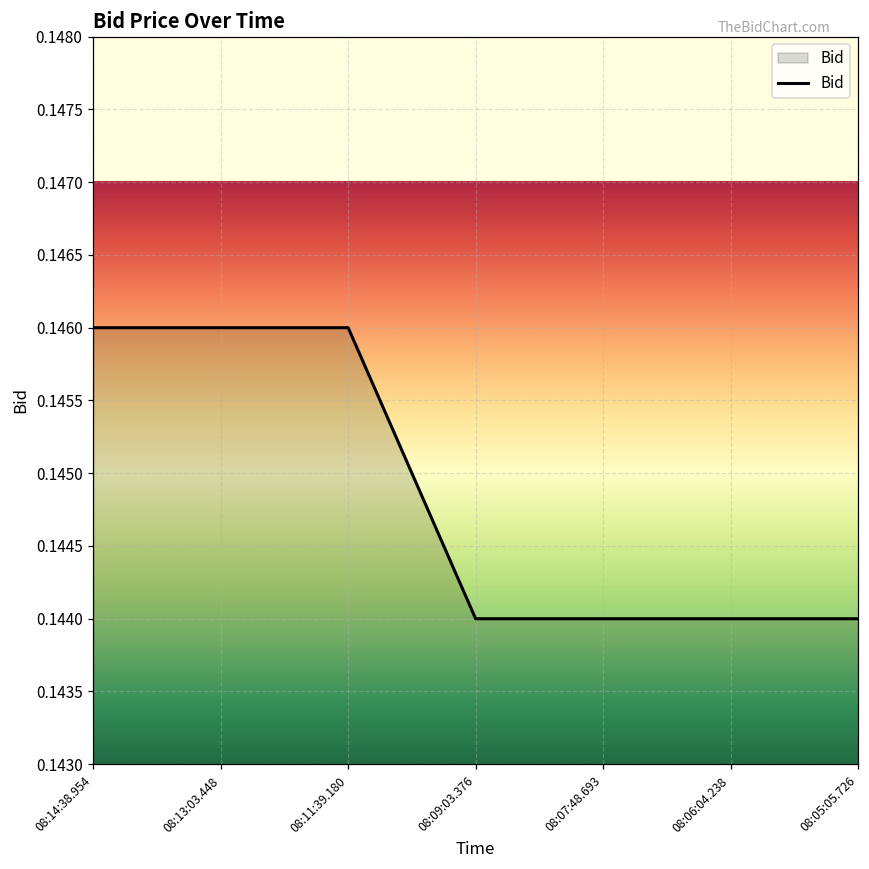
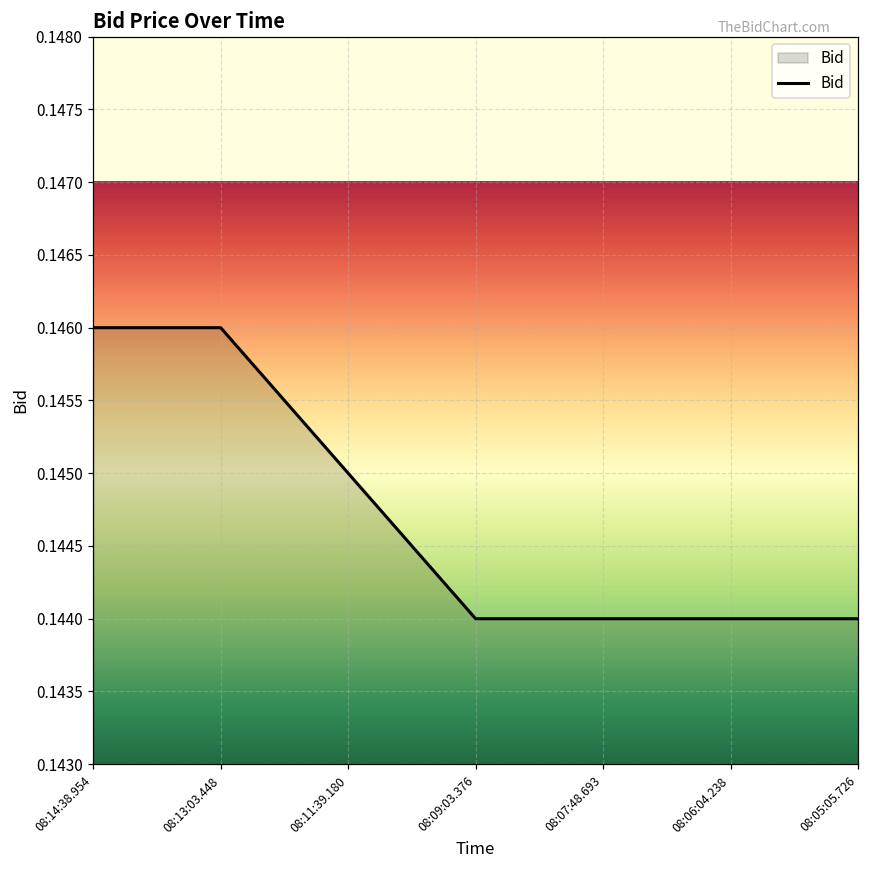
08:11:39.180: 0.146 -> 0.145
